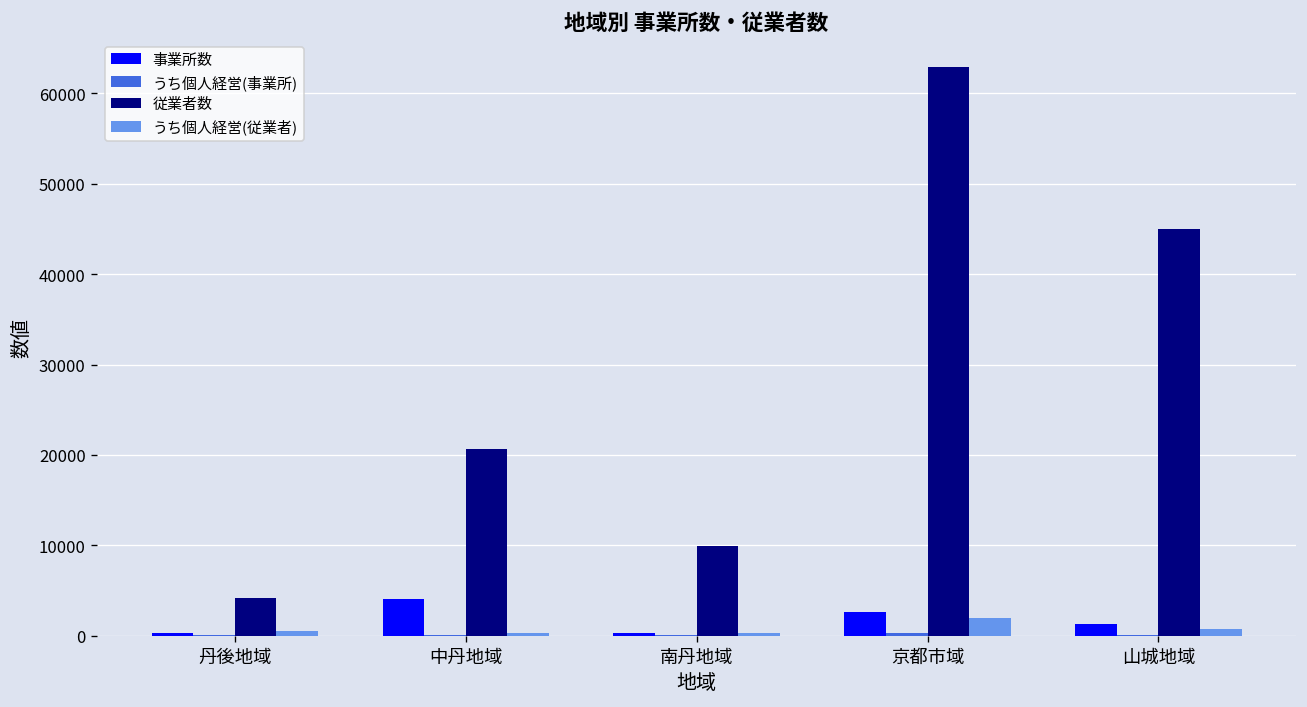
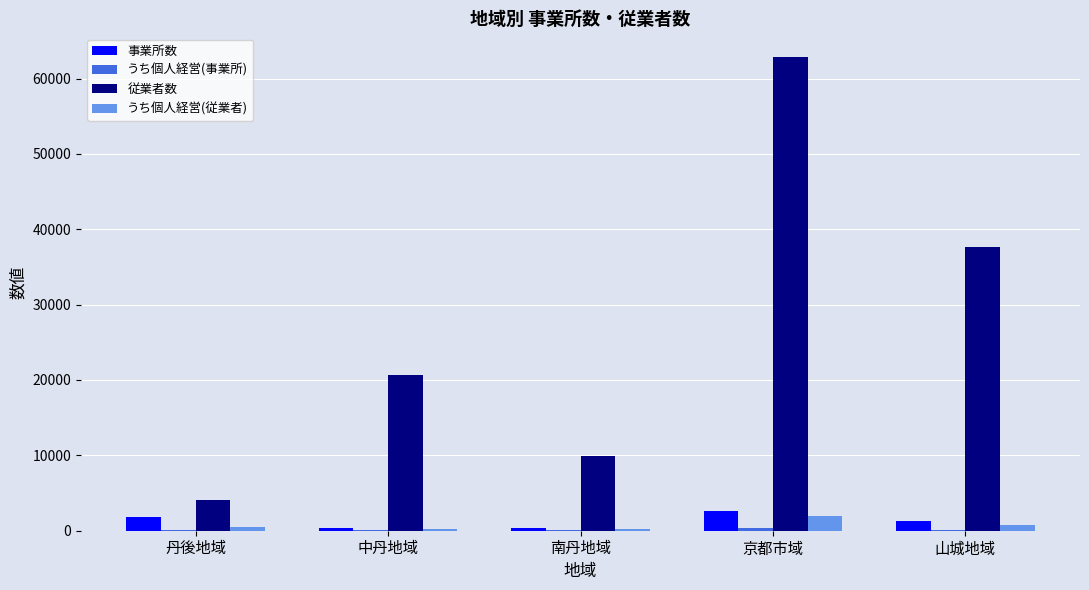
事業所数, 丹後地域: 0 -> 2000
事業所数, 中丹地域: 4000 -> 0
従業者数, 山城地域: 45000 -> 38000
